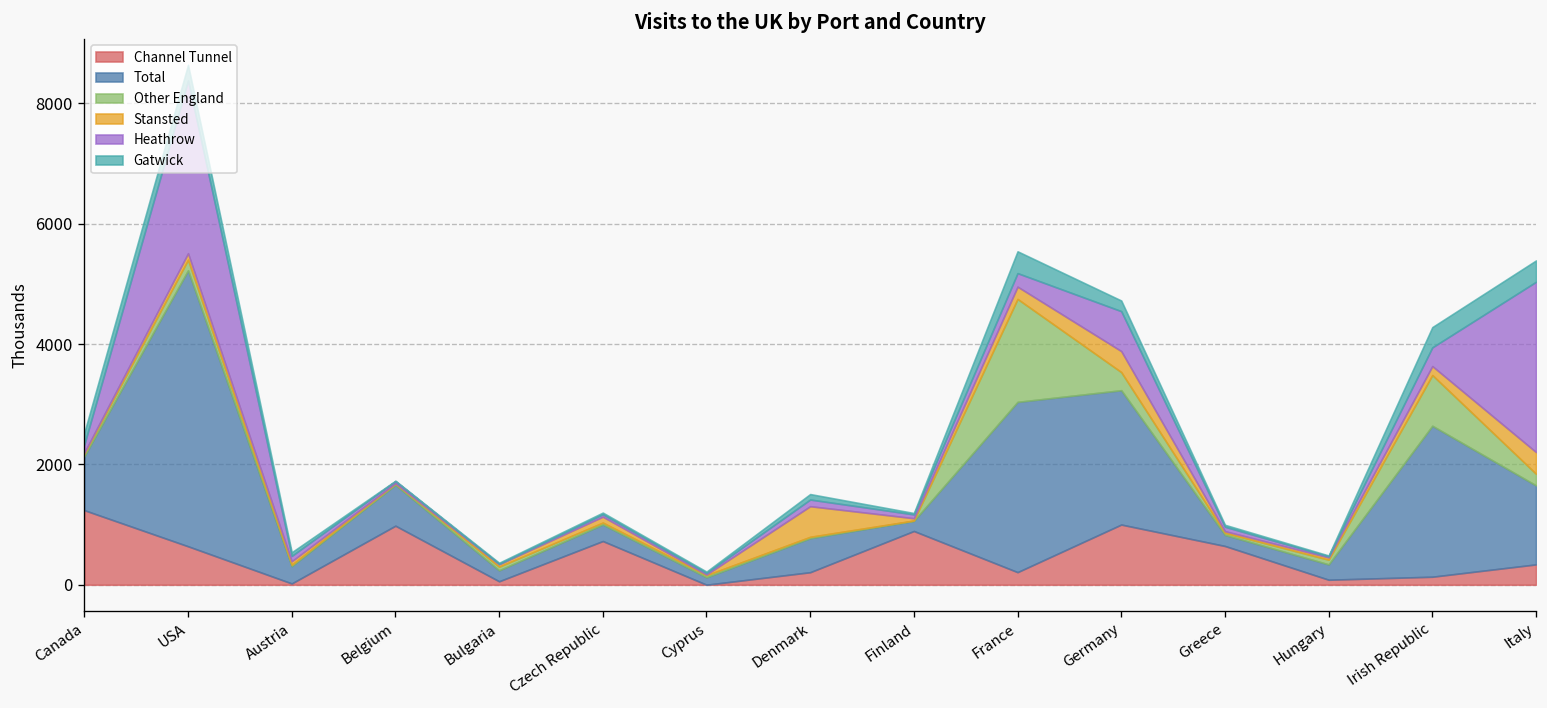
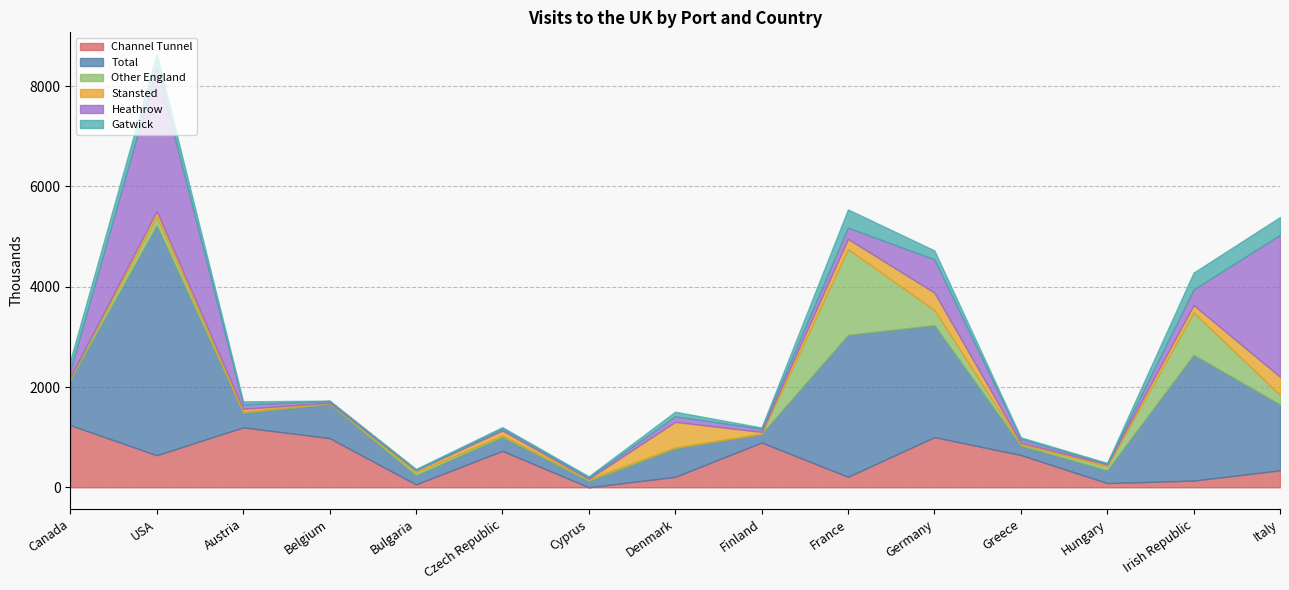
Channel Tunnel, Austria: 0 -> 1200
